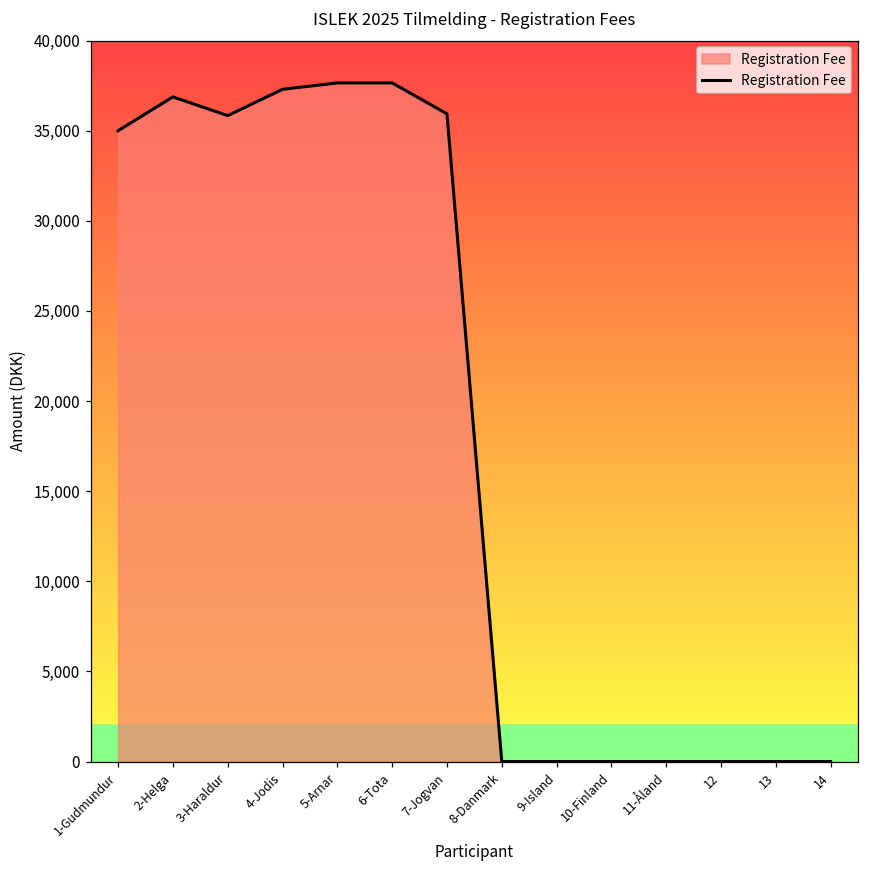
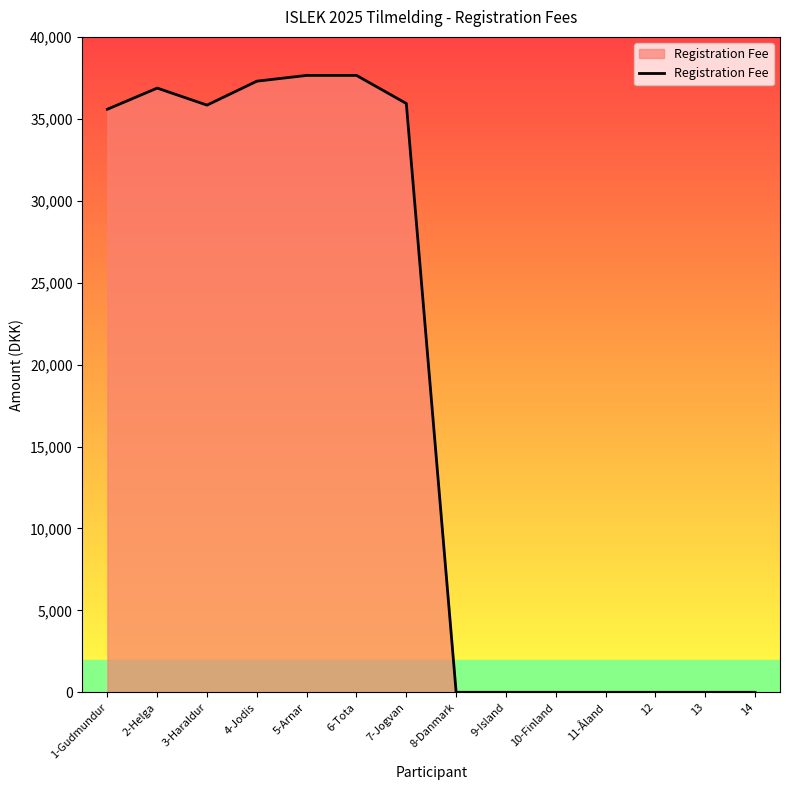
1-Gudmundur: 35,000 -> 35,600
